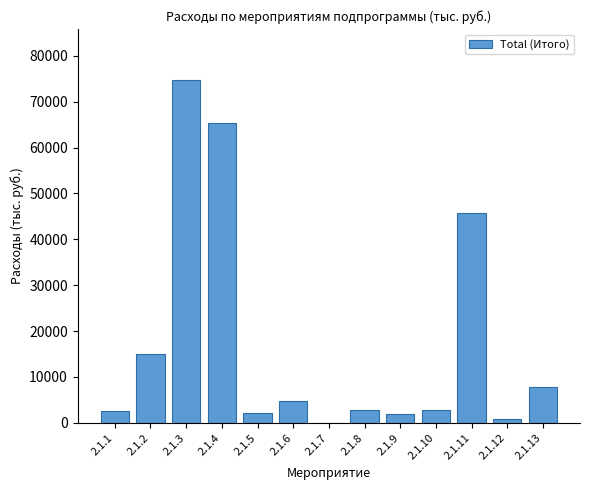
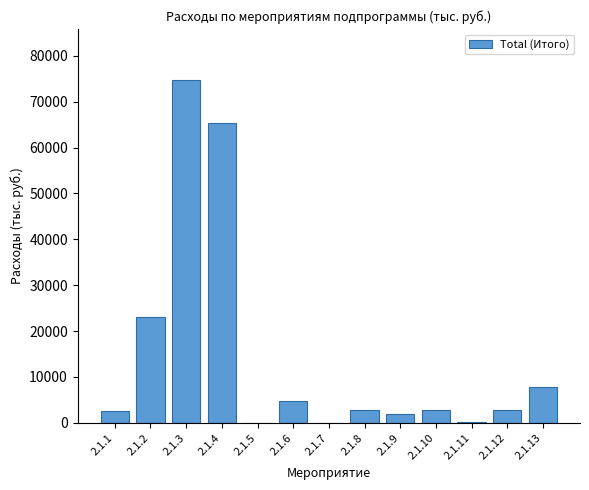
2.1.2: 15000 -> 23000
2.1.5: 2000 -> 0
2.1.11: 46000 -> 0
2.1.12: 1000 -> 3000
